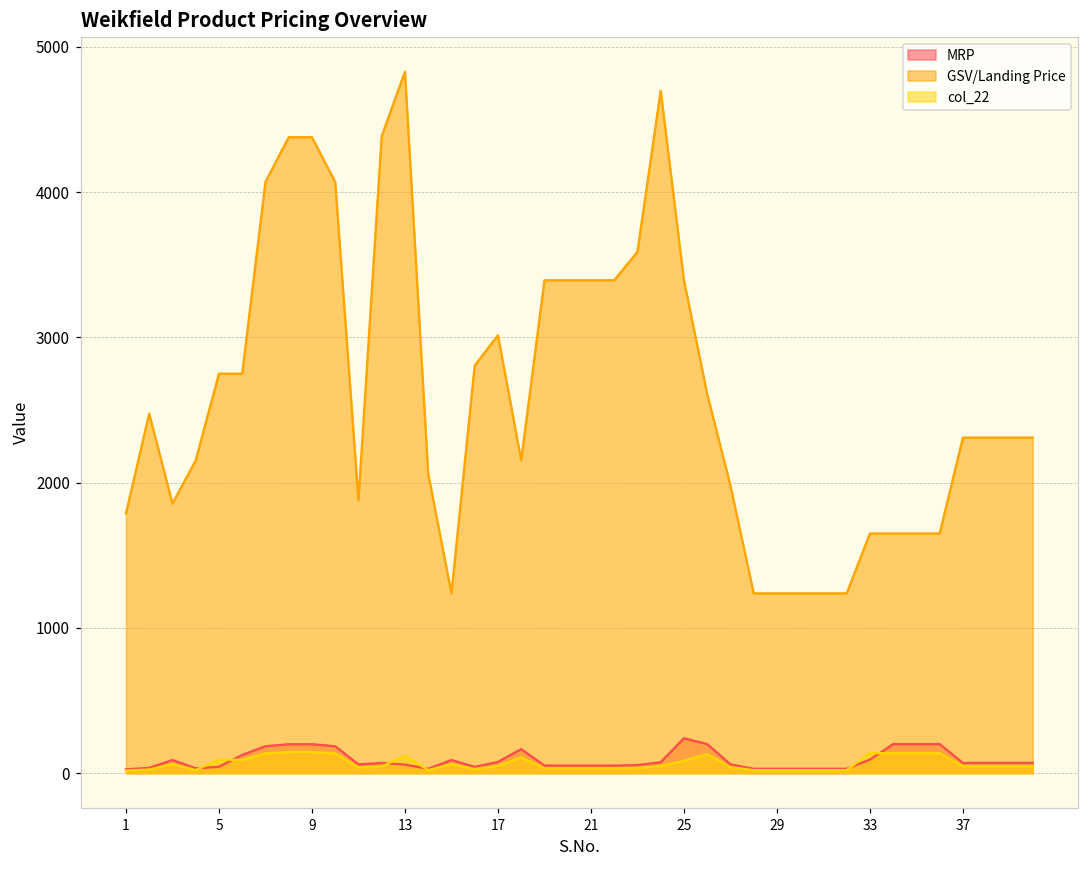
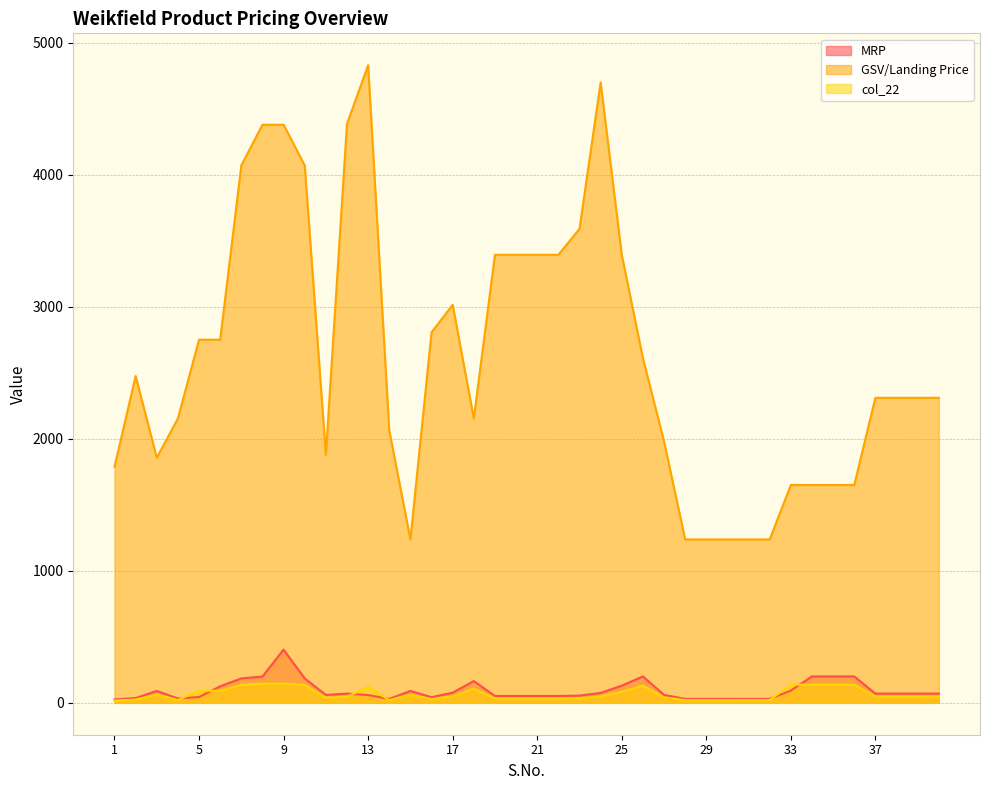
MRP, 9: 200 -> 400
MRP, 25: 240 -> 130
